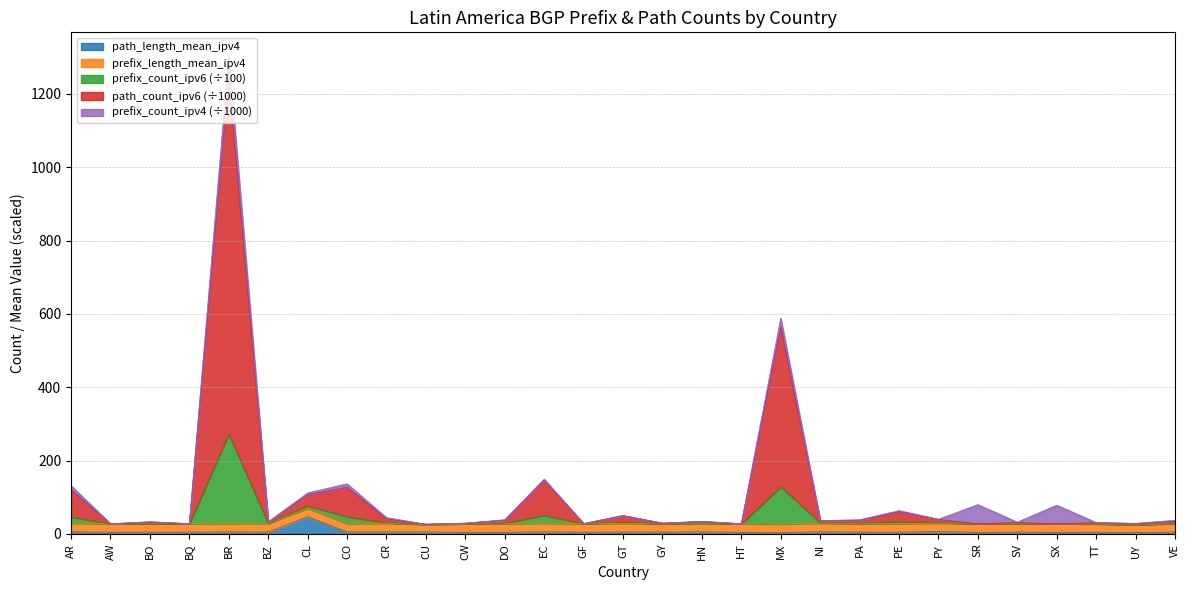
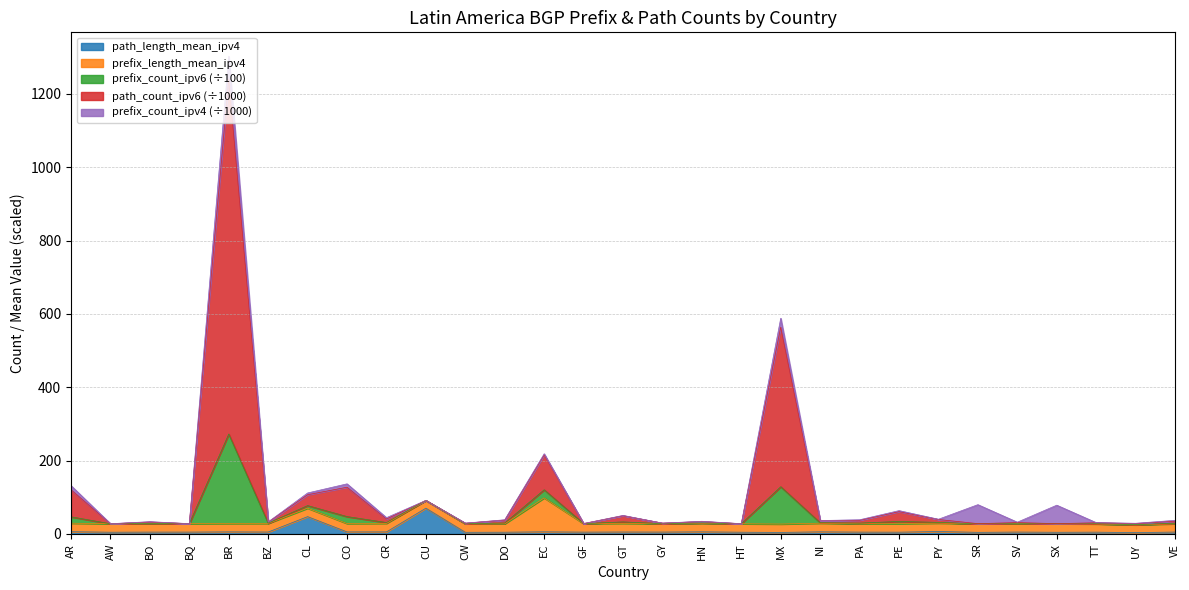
path_length_mean_ipv4, CU: 10 -> 70
prefix_length_mean_ipv4, EC: 20 -> 90
